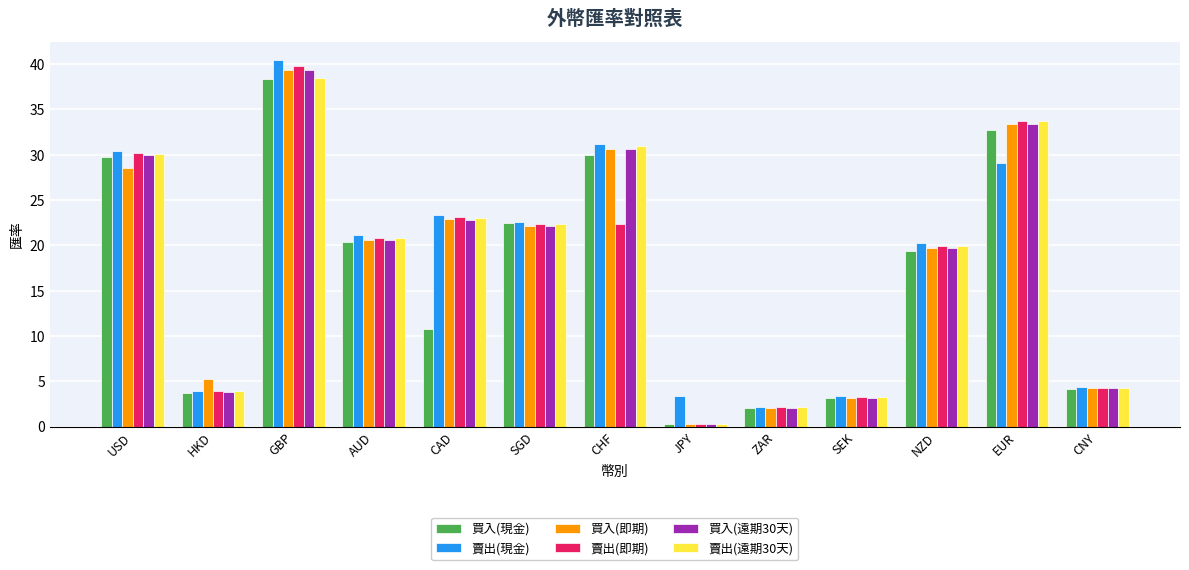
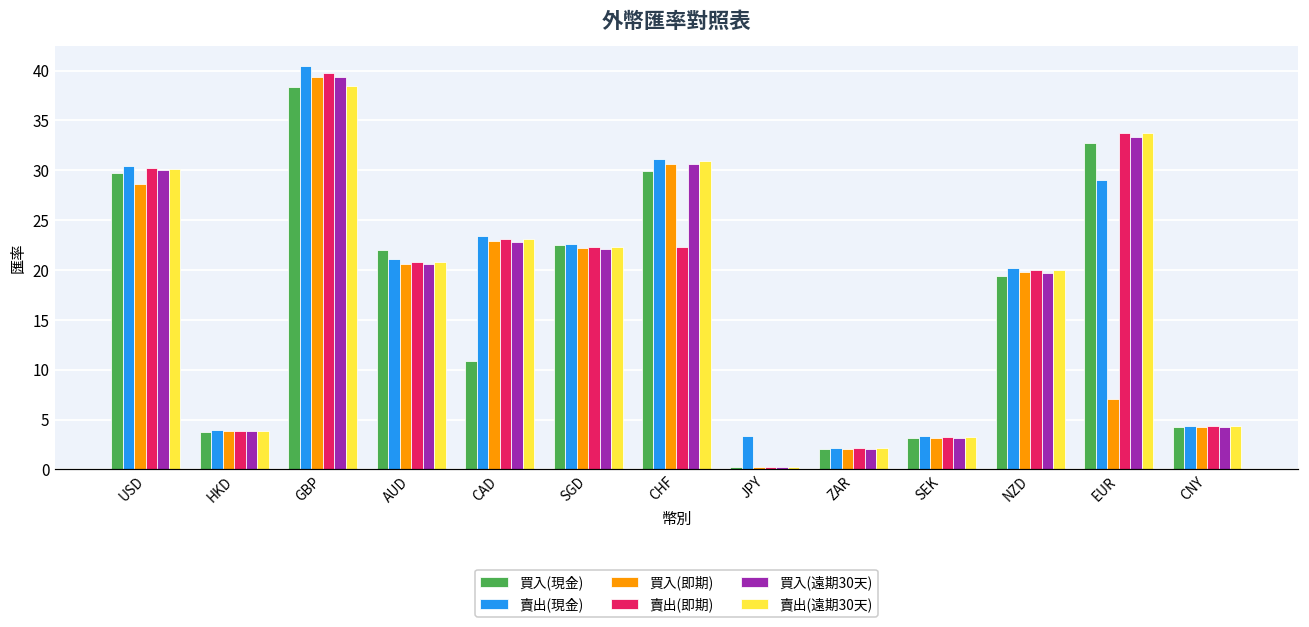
買入(即期), HKD: 5 -> 4
買入(現金), AUD: 20 -> 22
買入(即期), EUR: 33 -> 7
